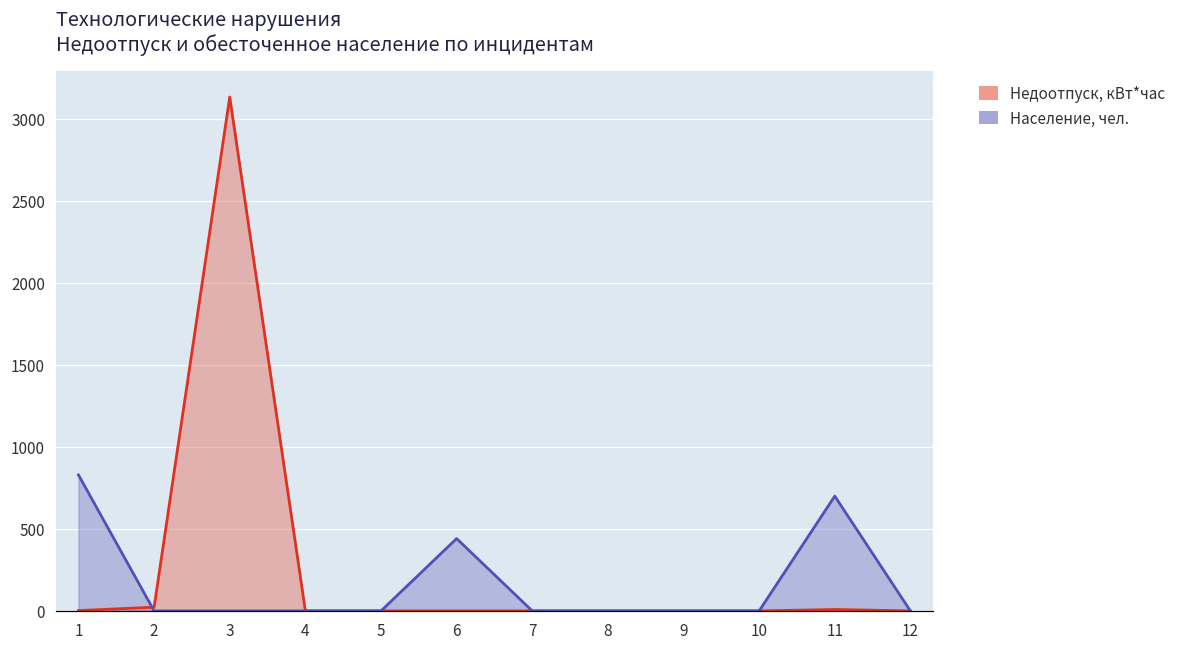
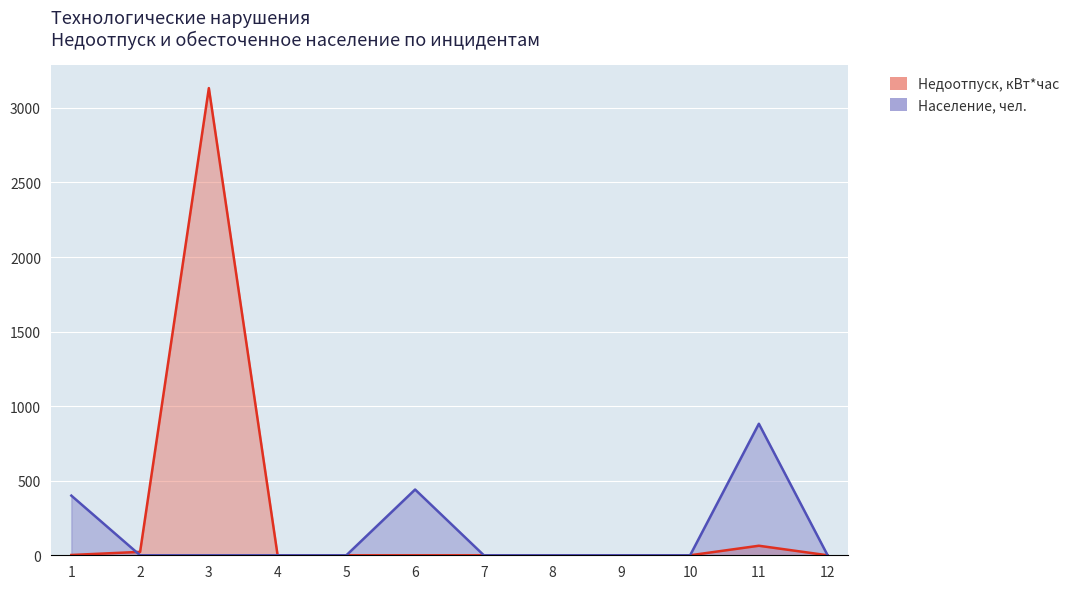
Население, чел., 1: 830 -> 400
Недоотпуск, кВт*час, 11: 10 -> 60
Население, чел., 11: 700 -> 880
